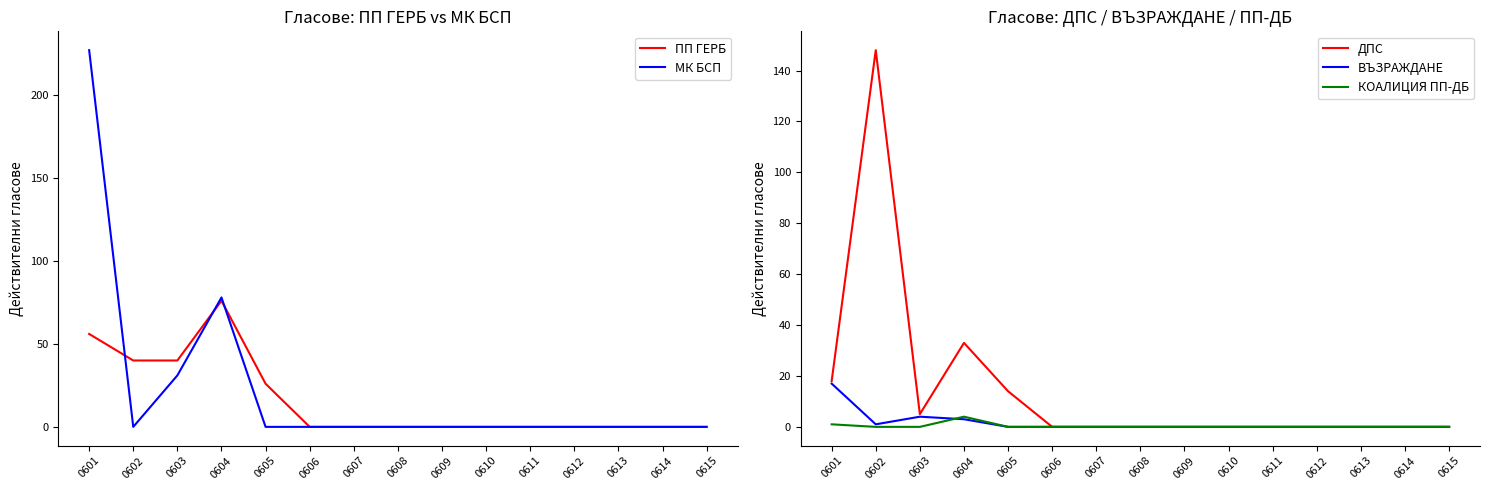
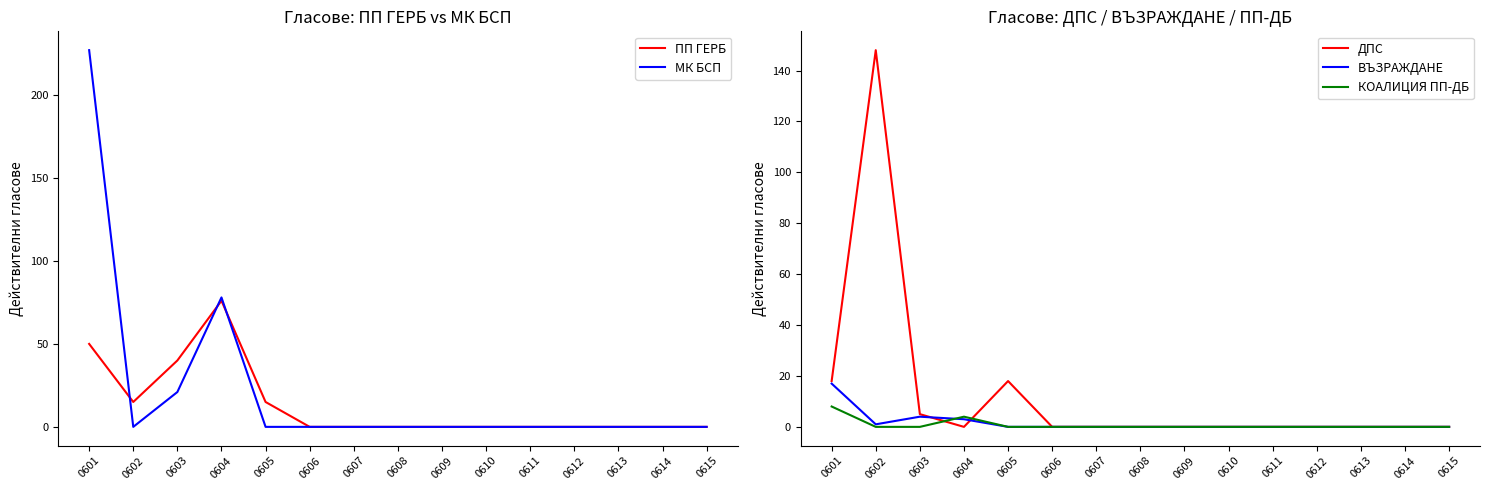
Гласове: ПП ГЕРБ vs МК БСП, ПП ГЕРБ, 0601: 56 -> 50
Гласове: ПП ГЕРБ vs МК БСП, ПП ГЕРБ, 0602: 40 -> 15
Гласове: ПП ГЕРБ vs МК БСП, МК БСП, 0603: 31 -> 21
Гласове: ПП ГЕРБ vs МК БСП, ПП ГЕРБ, 0605: 26 -> 15
Гласове: ДПС / ВЪЗРАЖДАНЕ / ПП-ДБ, КОАЛИЦИЯ ПП-ДБ, 0601: 1 -> 8
Гласове: ДПС / ВЪЗРАЖДАНЕ / ПП-ДБ, ДПС, 0604: 33 -> 0
Гласове: ДПС / ВЪЗРАЖДАНЕ / ПП-ДБ, ДПС, 0605: 14 -> 18
